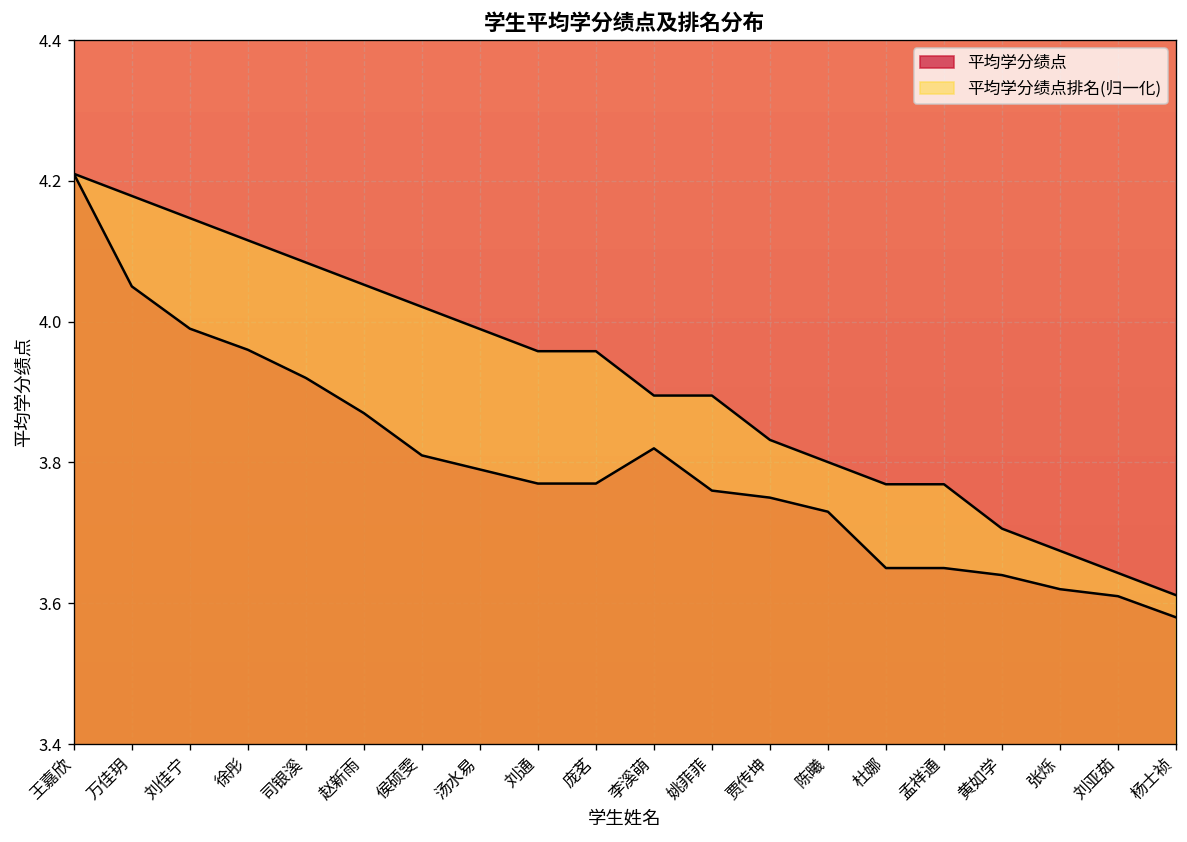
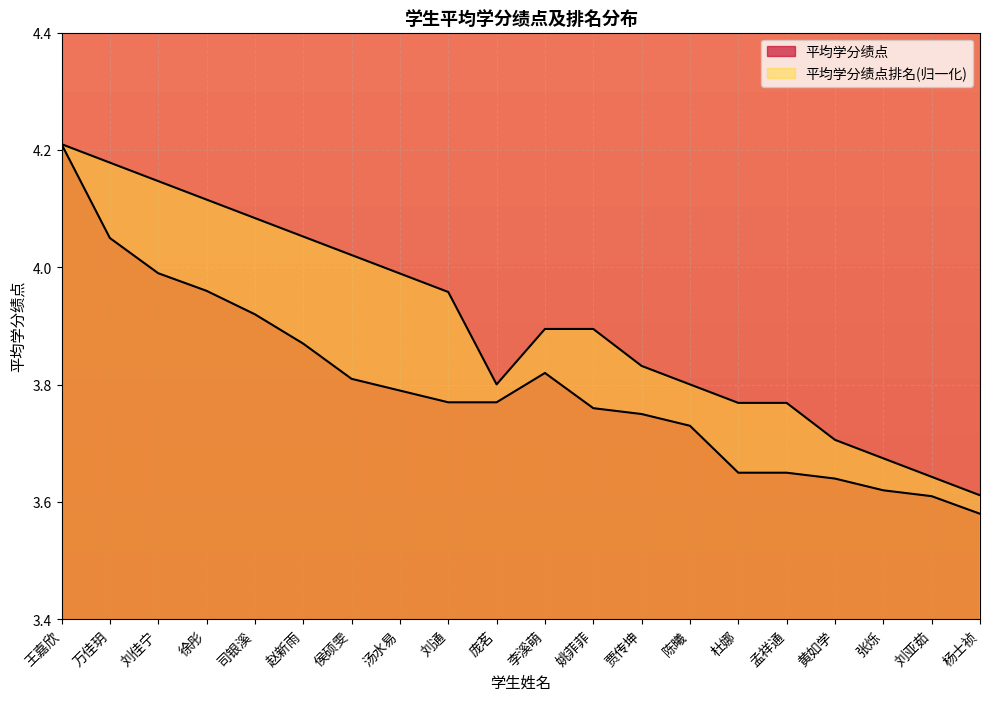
平均学分绩点排名(归一化), 庞茗: 3.96 -> 3.80
